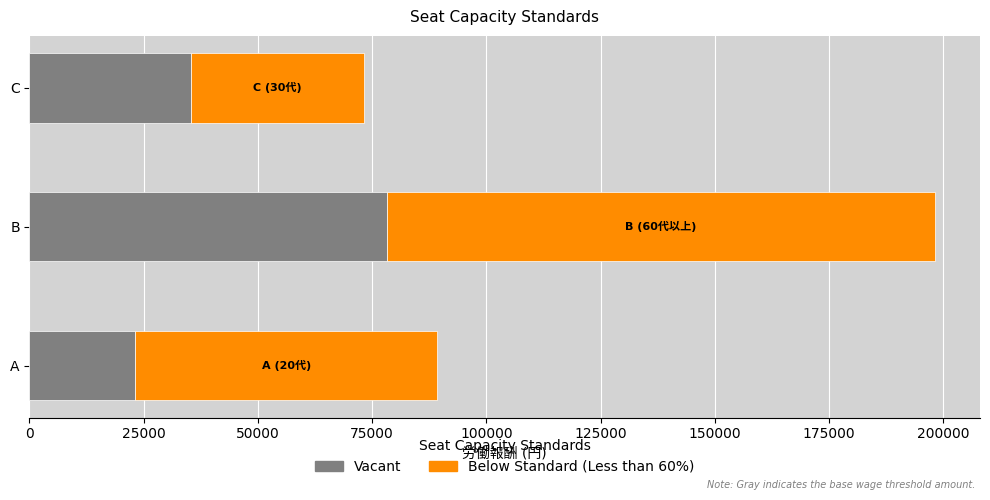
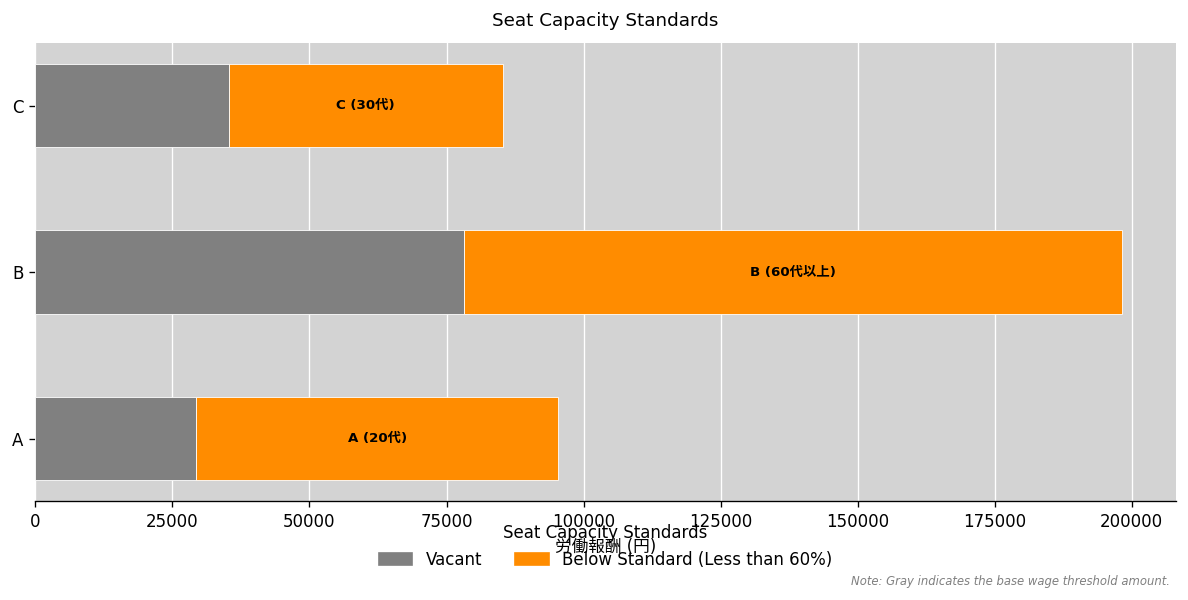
Below Standard (Less than 60%), C: 38000 -> 50000
Vacant, A: 23000 -> 29000
